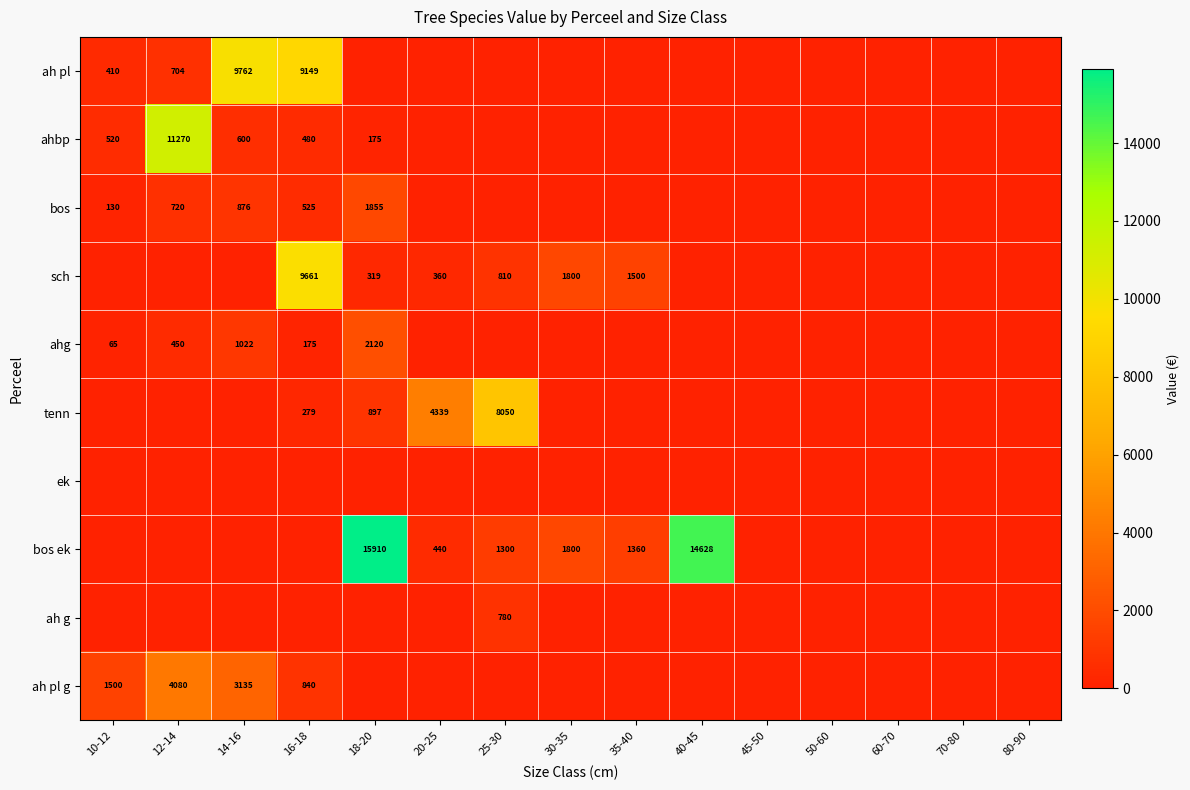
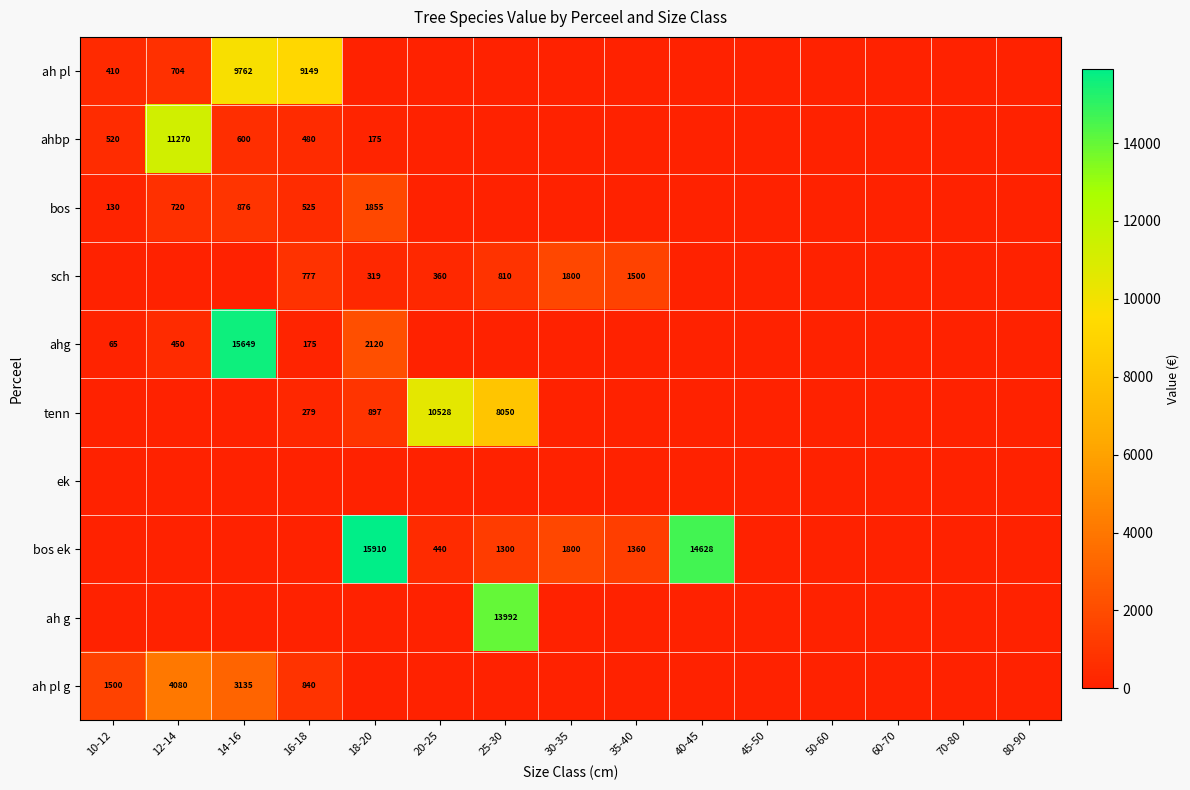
sch, 16-18: 9661 -> 777
ahg, 14-16: 1022 -> 15649
tenn, 20-25: 4339 -> 10528
ah g, 25-30: 780 -> 13992
